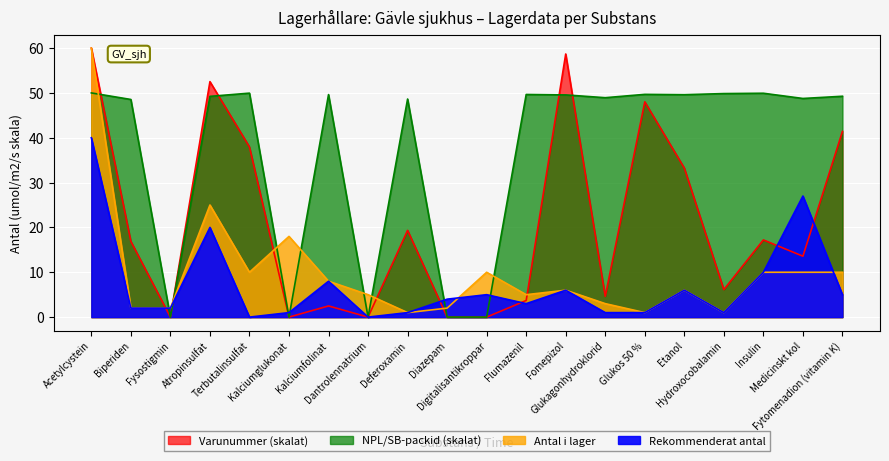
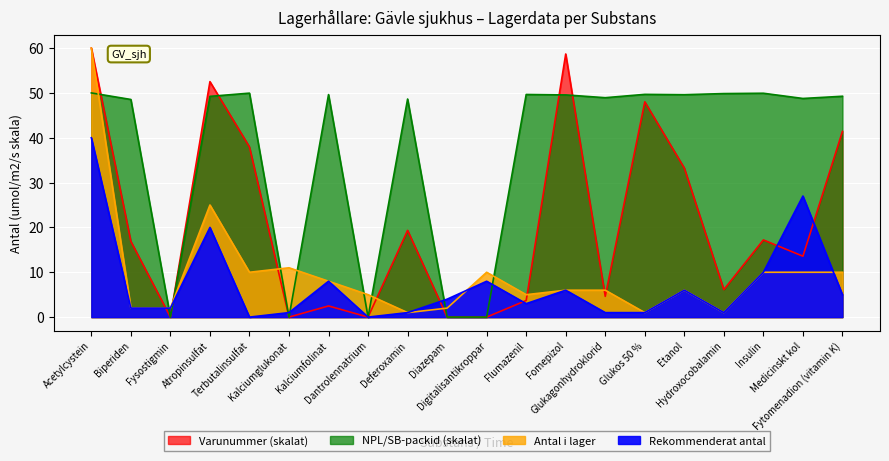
Antal i lager, Kalciumglukonat: 18 -> 11
Rekommenderat antal, Digitalisantikroppar: 5 -> 8
Antal i lager, Glukagonhydroklorid: 3 -> 6
